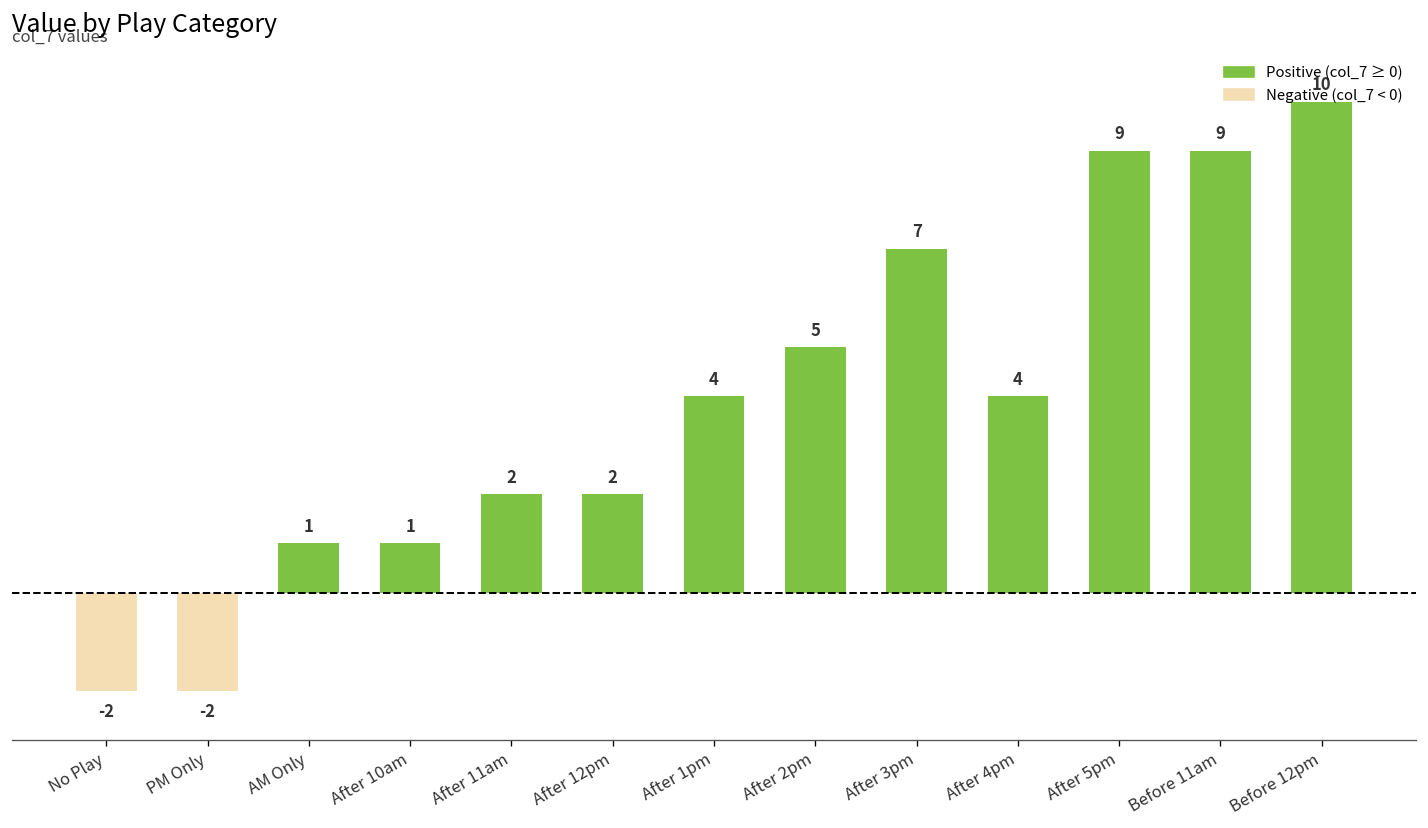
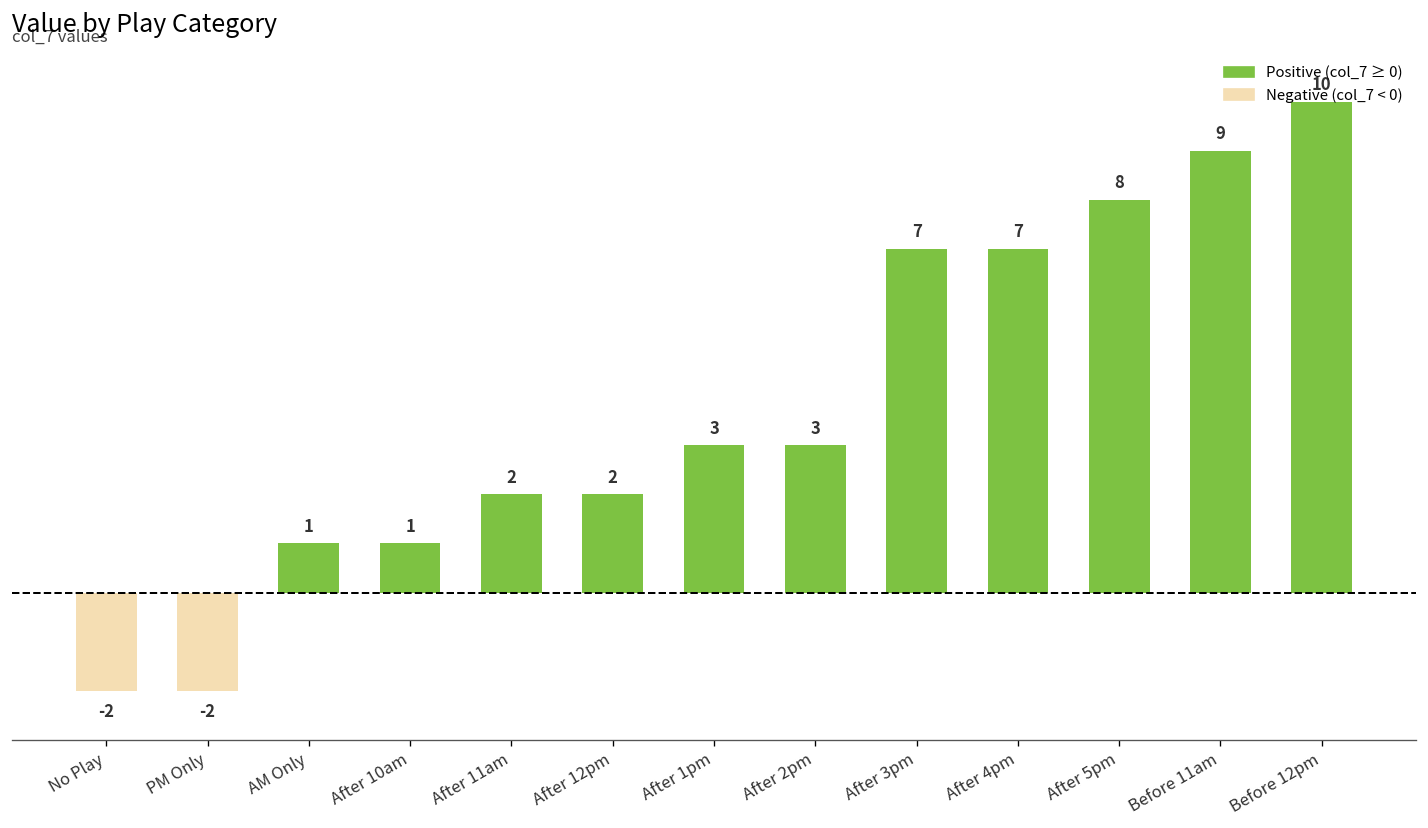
After 1pm: 4 -> 3
After 2pm: 5 -> 3
After 4pm: 4 -> 7
After 5pm: 9 -> 8
